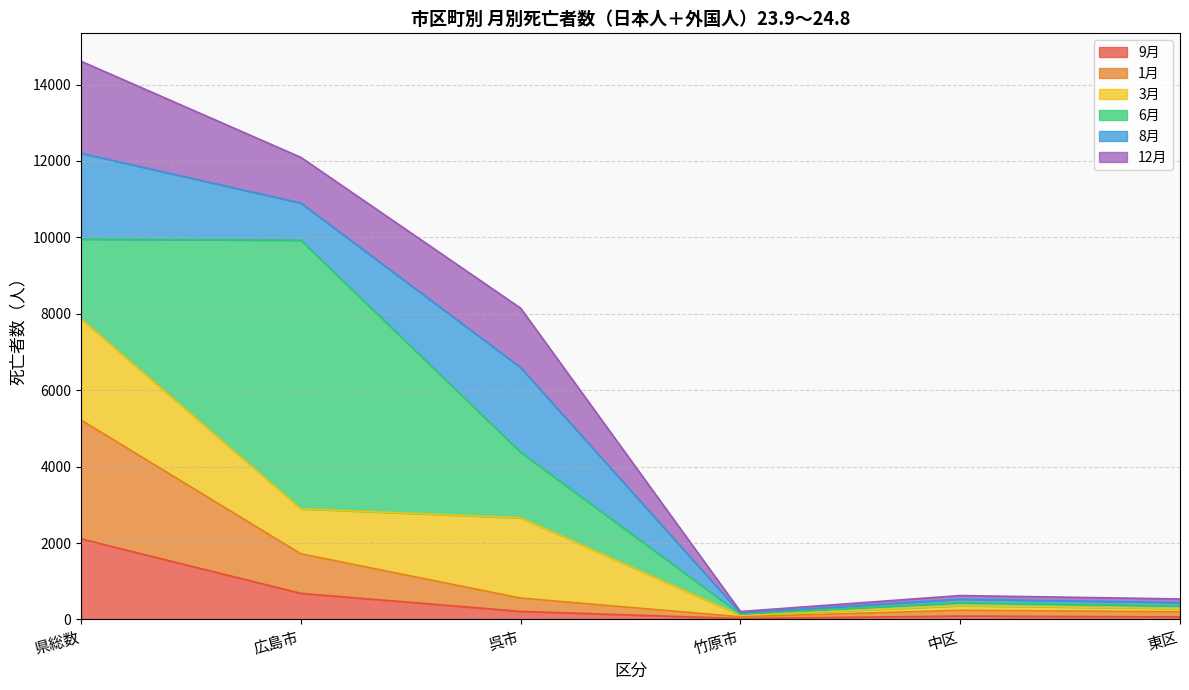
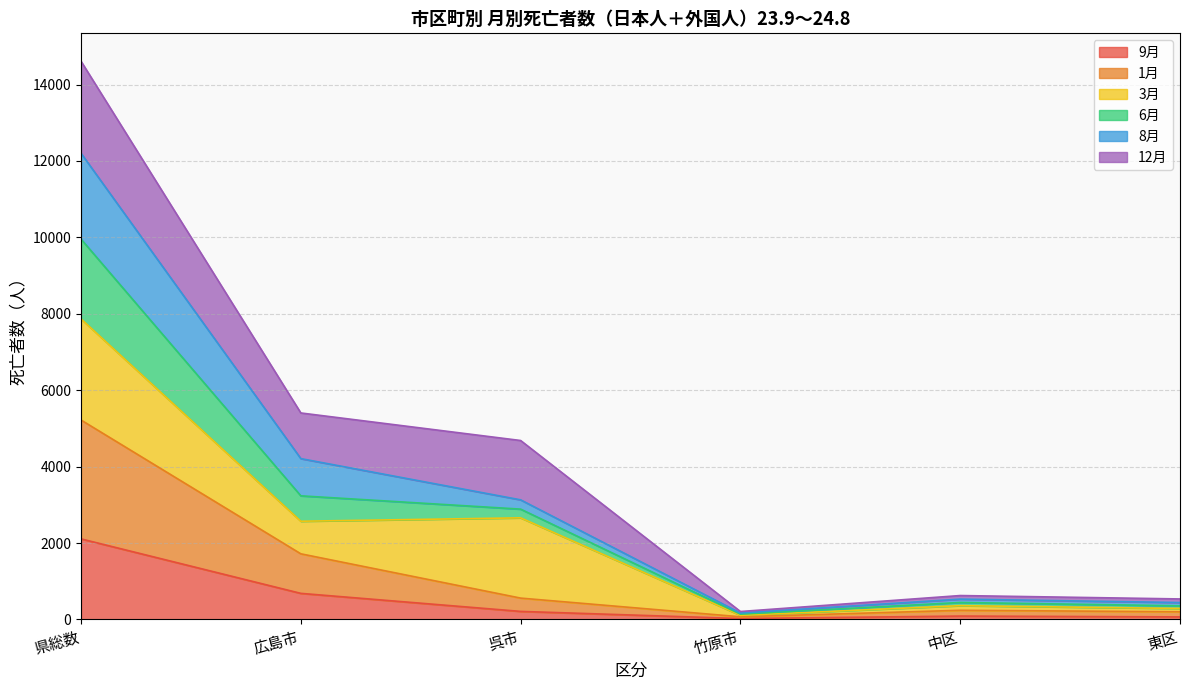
3月, 広島市: 1200 -> 900
6月, 広島市: 7000 -> 700
6月, 呉市: 1700 -> 200
8月, 呉市: 2200 -> 200
